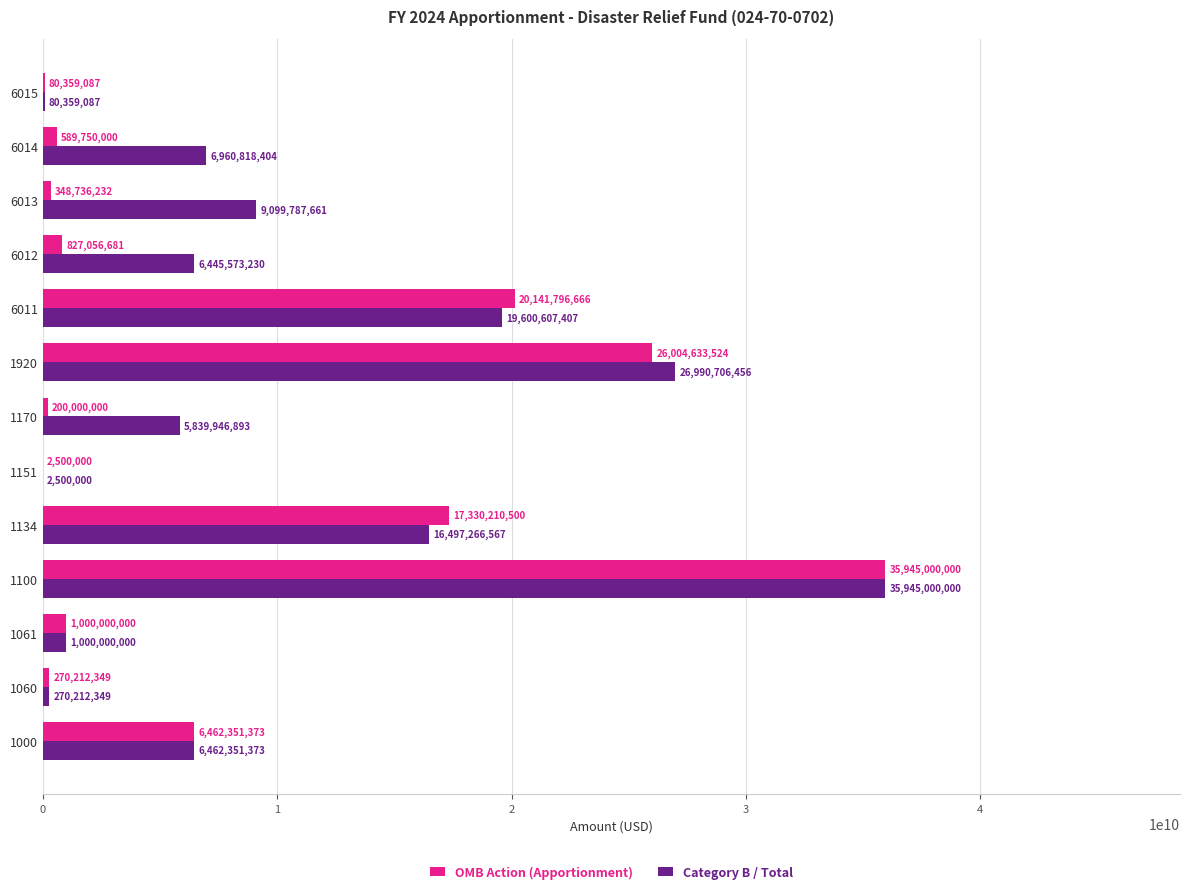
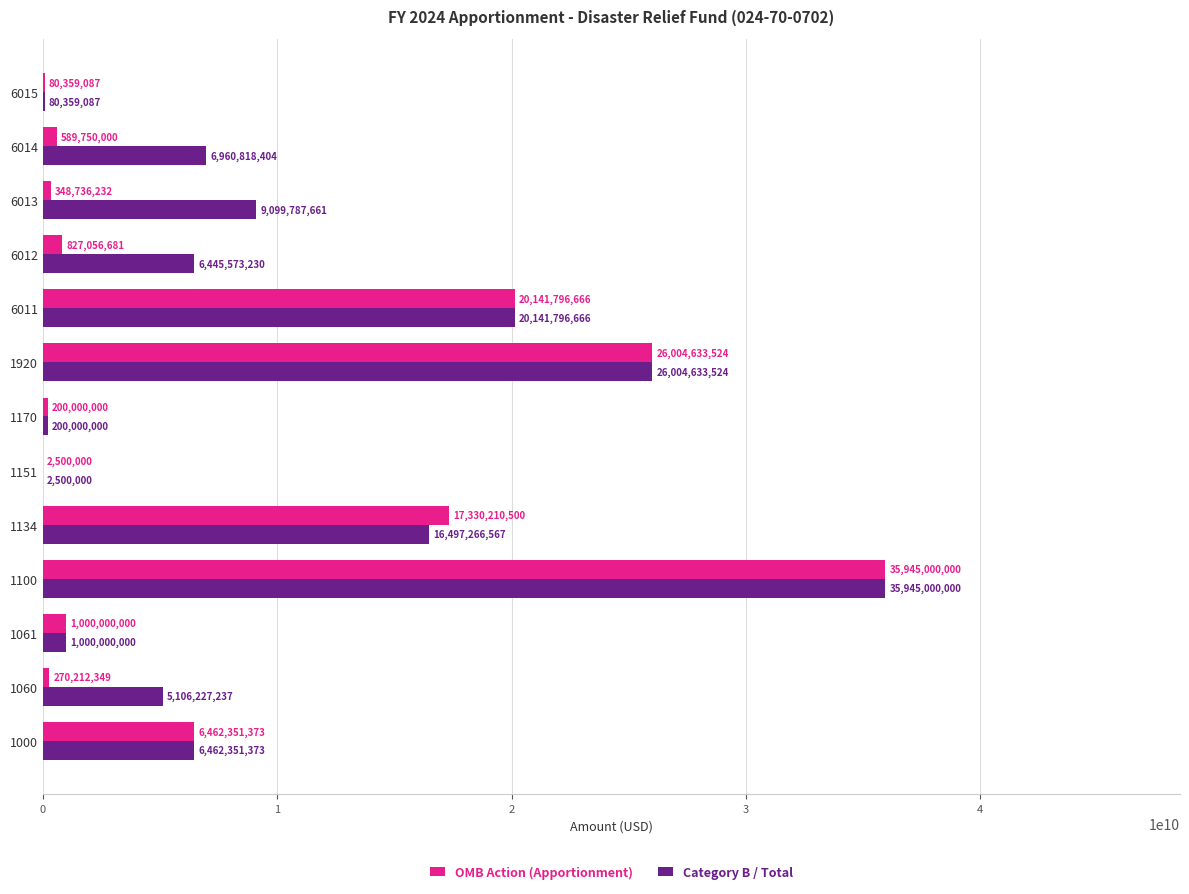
Category B / Total, 6011: 19,600,607,407 -> 20,141,796,666
Category B / Total, 1920: 26,990,706,456 -> 26,004,633,524
Category B / Total, 1170: 5,839,946,893 -> 200,000,000
Category B / Total, 1060: 270,212,349 -> 5,106,227,237
